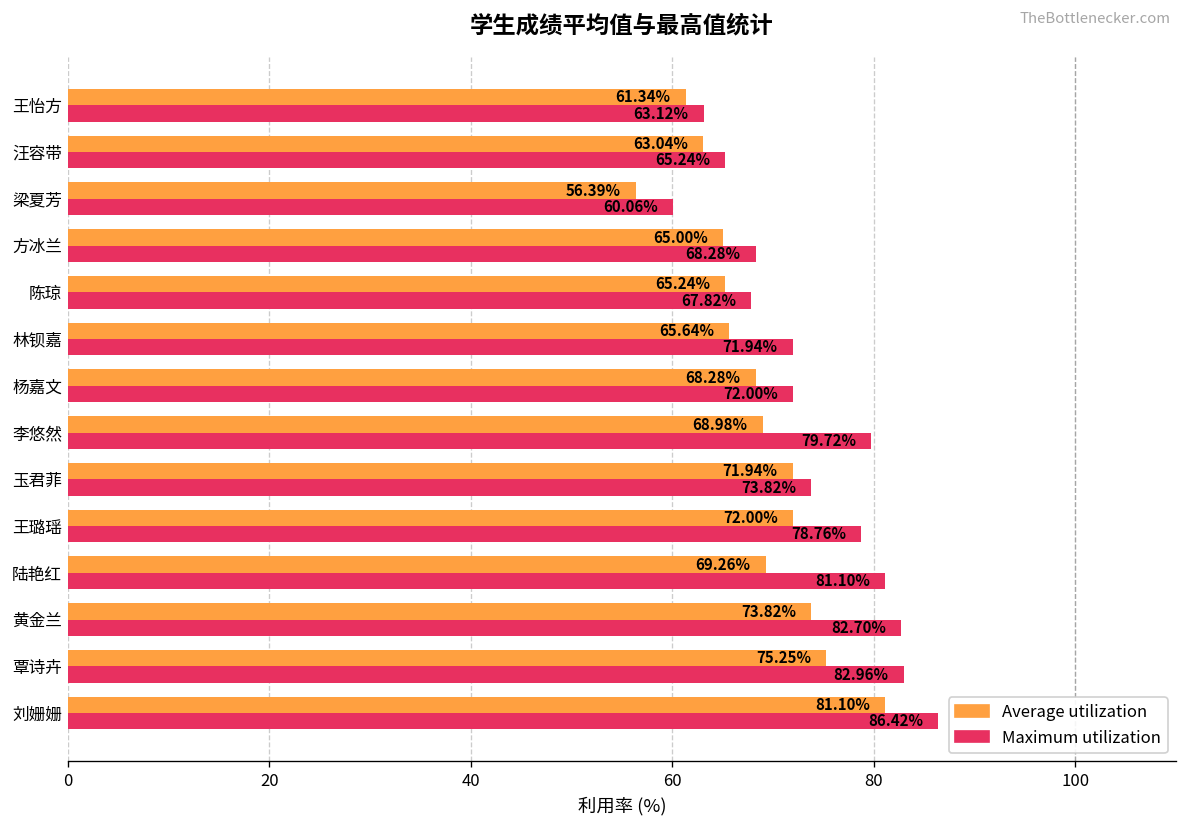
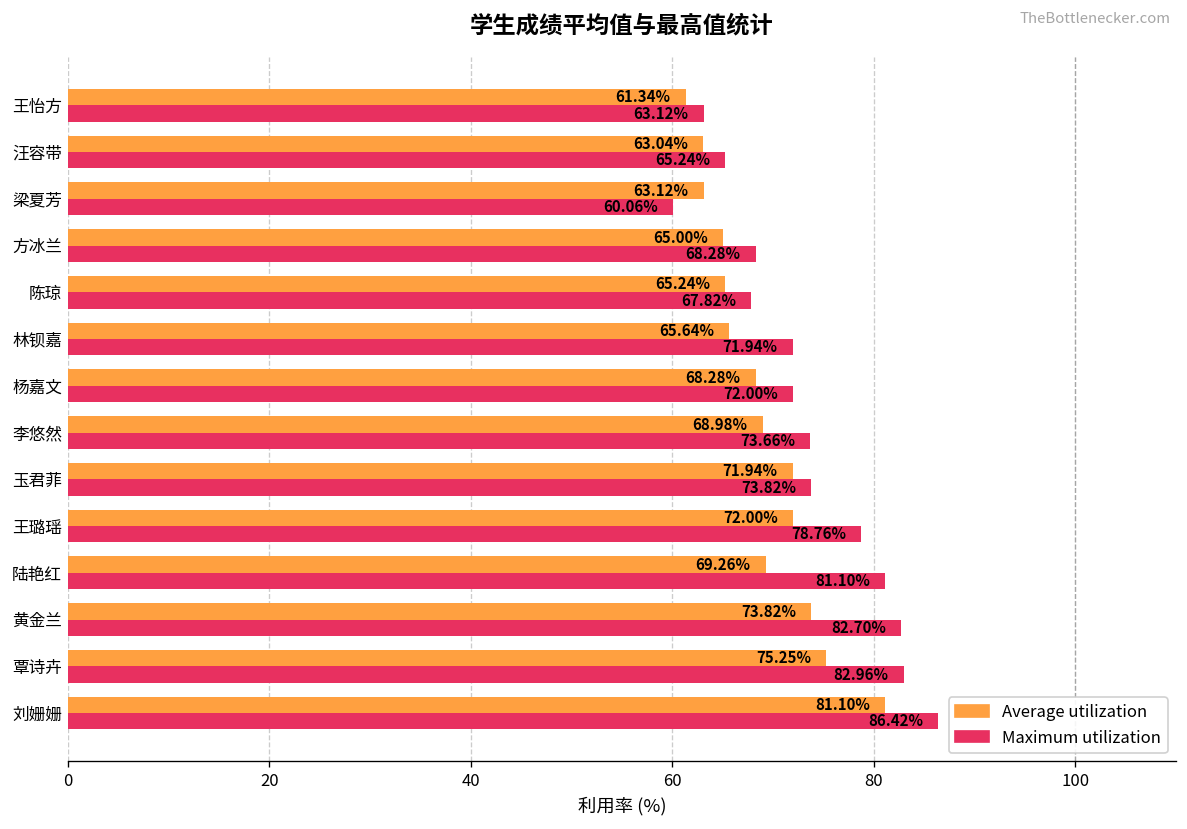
Average utilization, 梁夏芳: 56.39% -> 63.12%
Maximum utilization, 李悠然: 79.72% -> 73.66%
